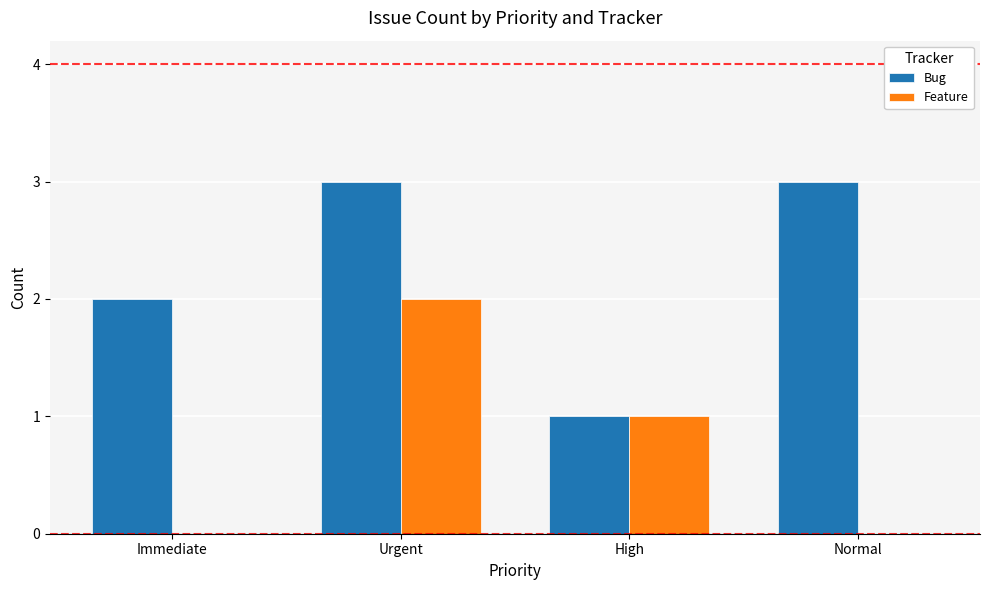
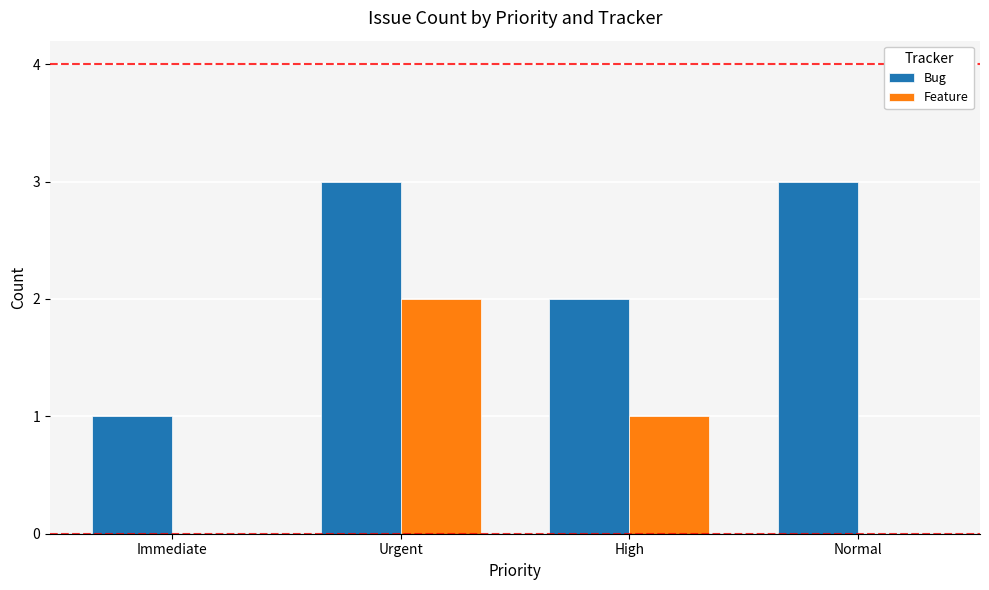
Bug, Immediate: 2 -> 1
Bug, High: 1 -> 2
